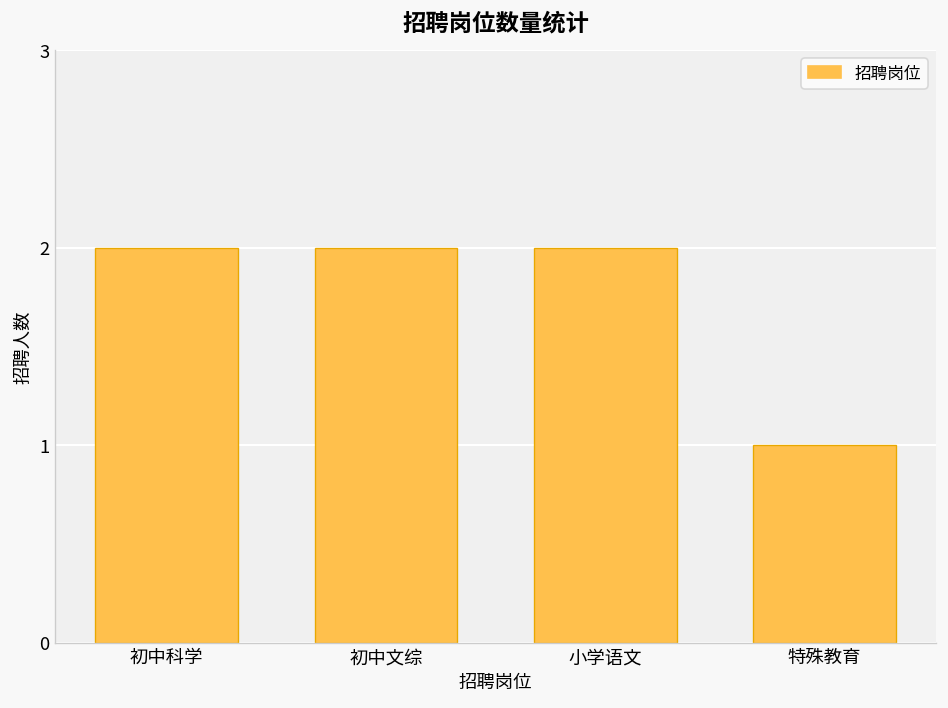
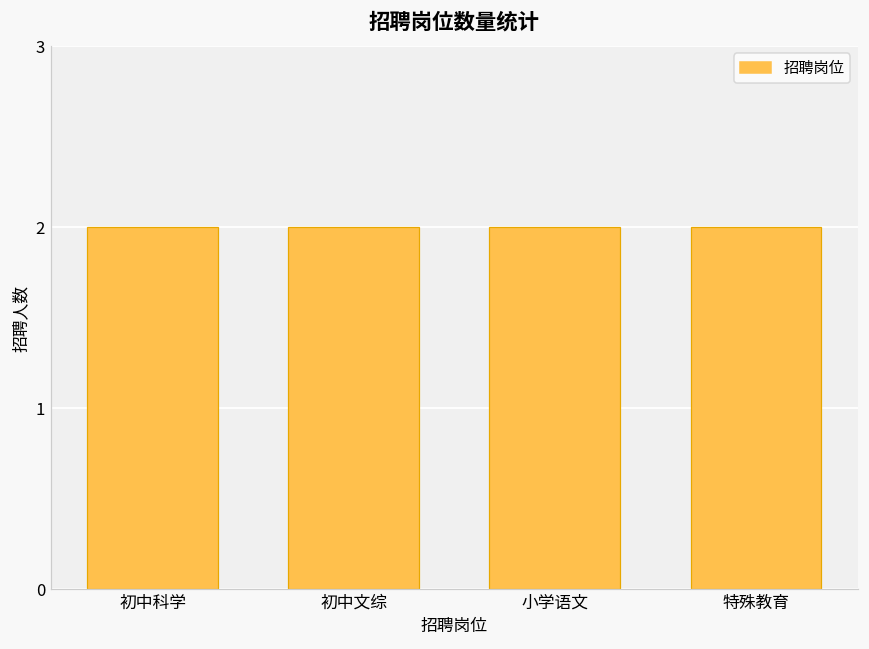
特殊教育: 1 -> 2
